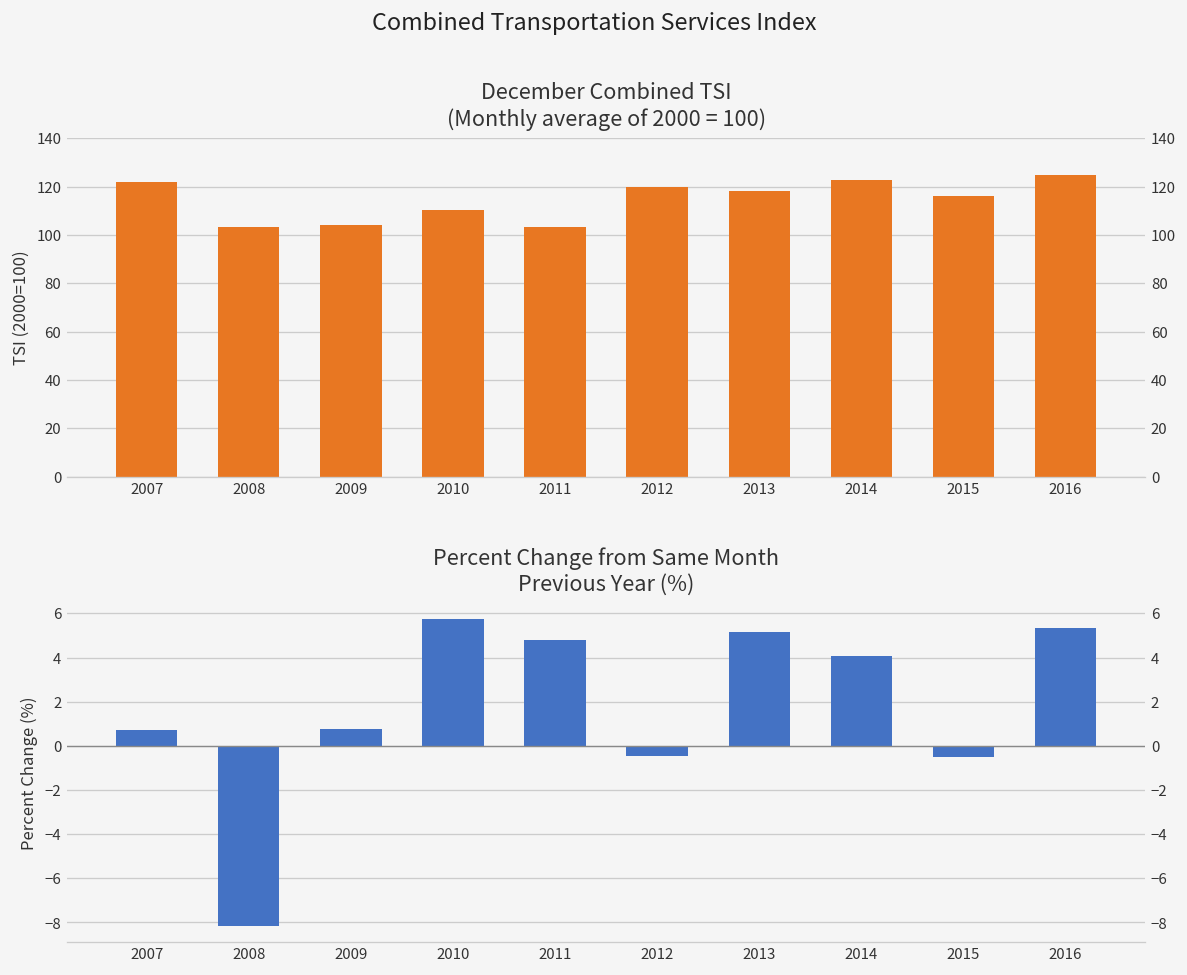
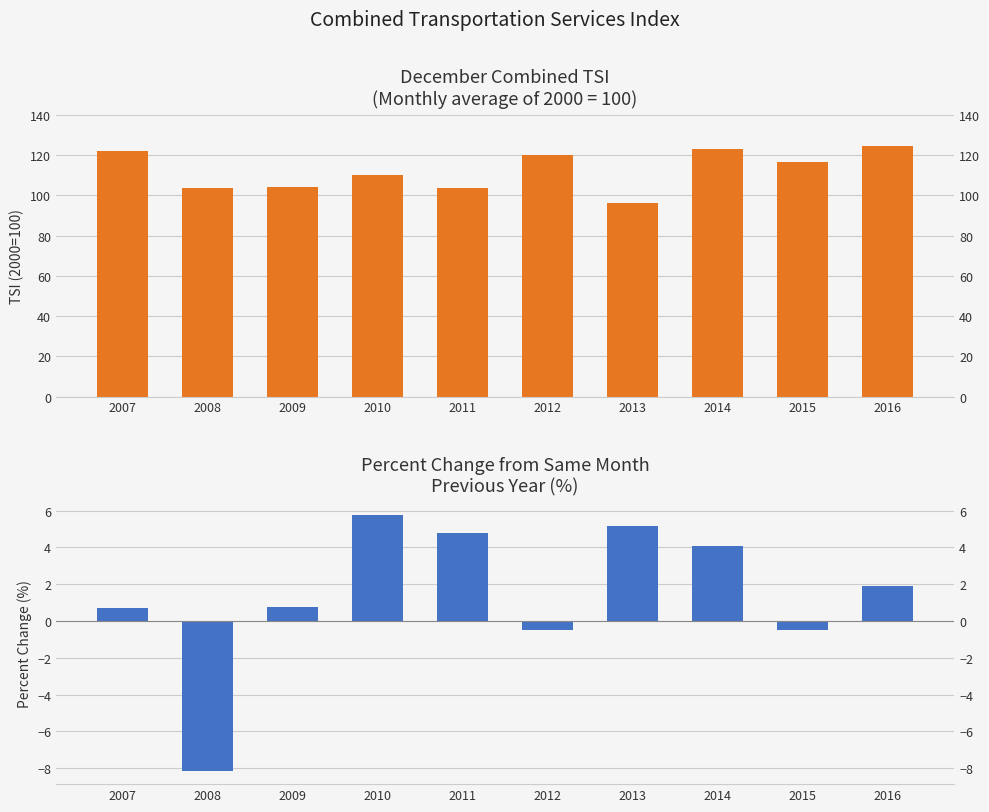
December Combined TSI (Monthly average of 2000 = 100), 2013: 118 -> 96
Percent Change from Same Month Previous Year (%), 2016: 5.3 -> 1.9
